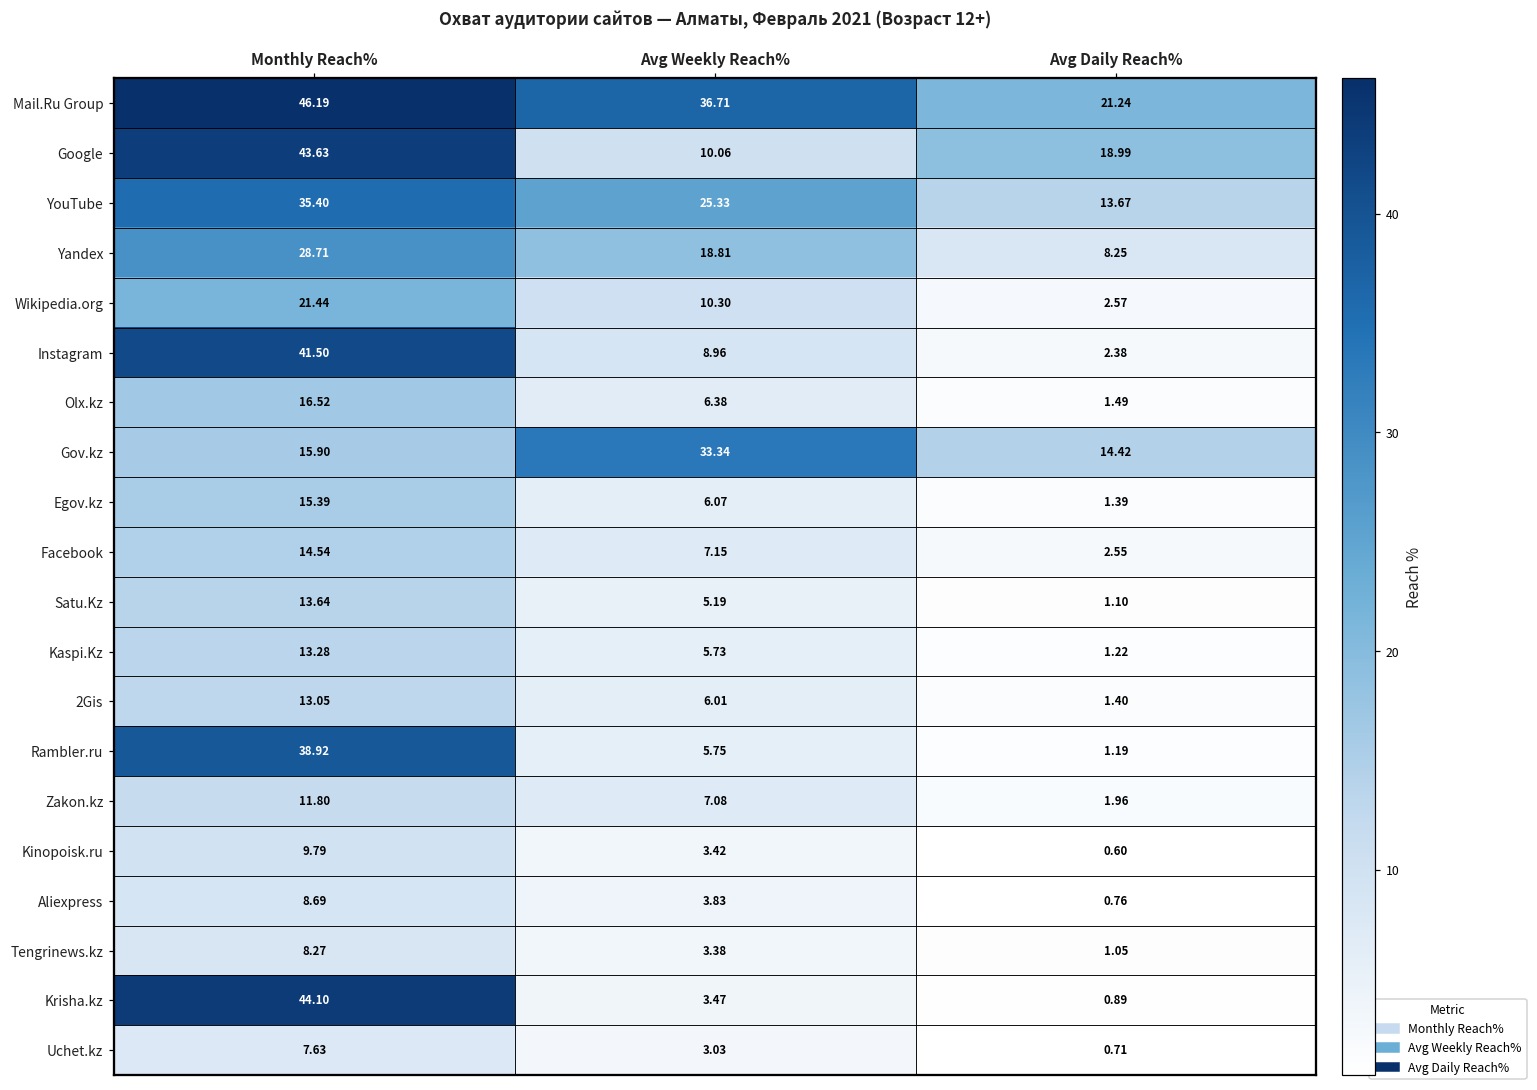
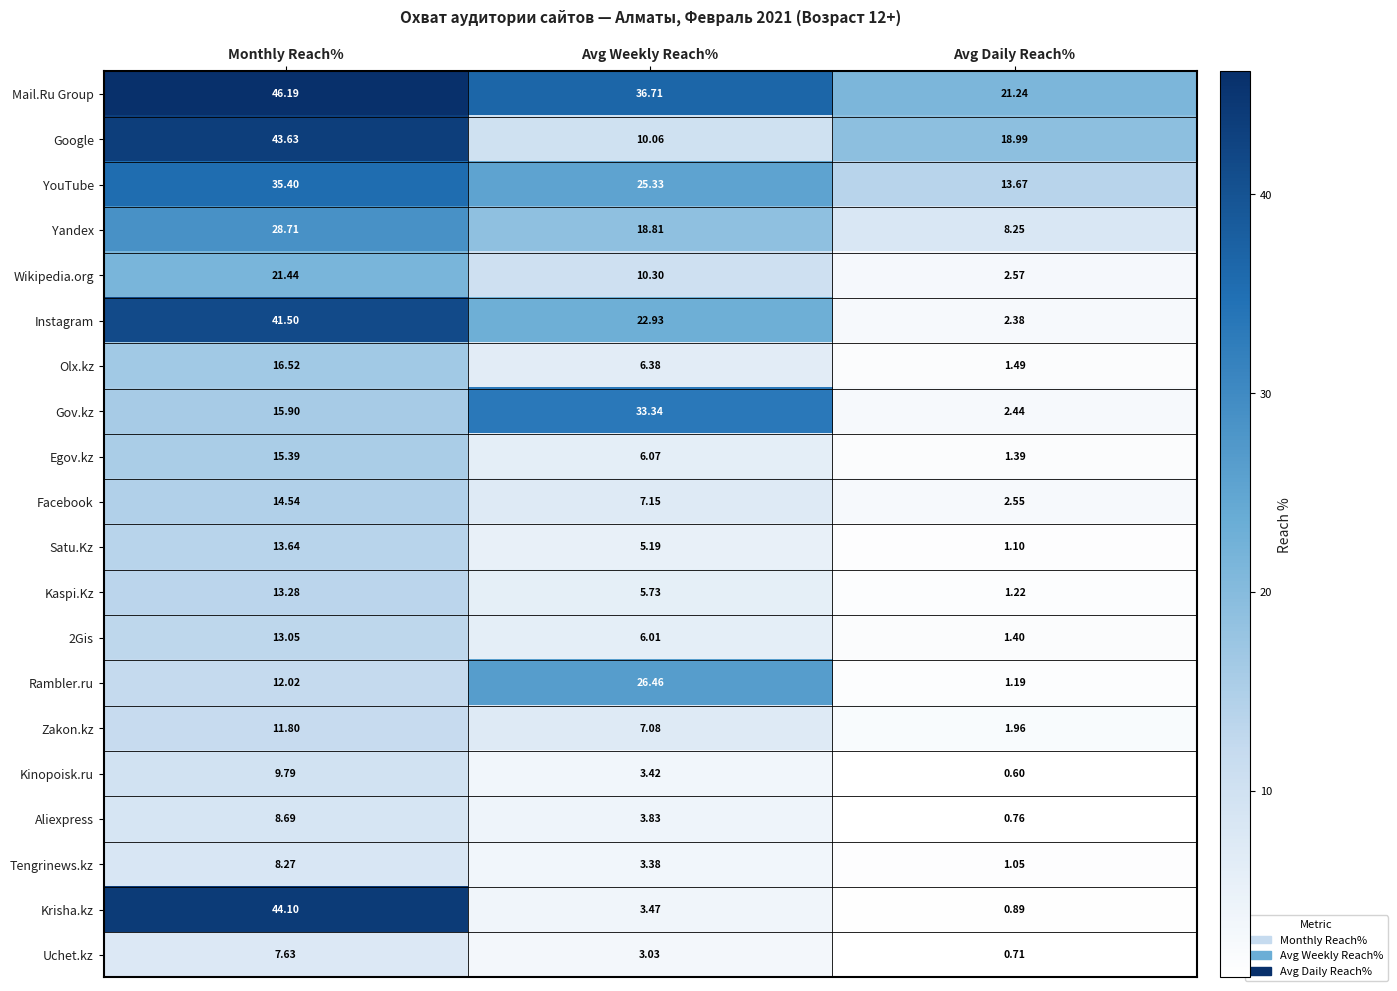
Instagram, Avg Weekly Reach%: 8.96 -> 22.93
Gov.kz, Avg Daily Reach%: 14.42 -> 2.44
Rambler.ru, Monthly Reach%: 38.92 -> 12.02
Rambler.ru, Avg Weekly Reach%: 5.75 -> 26.46
